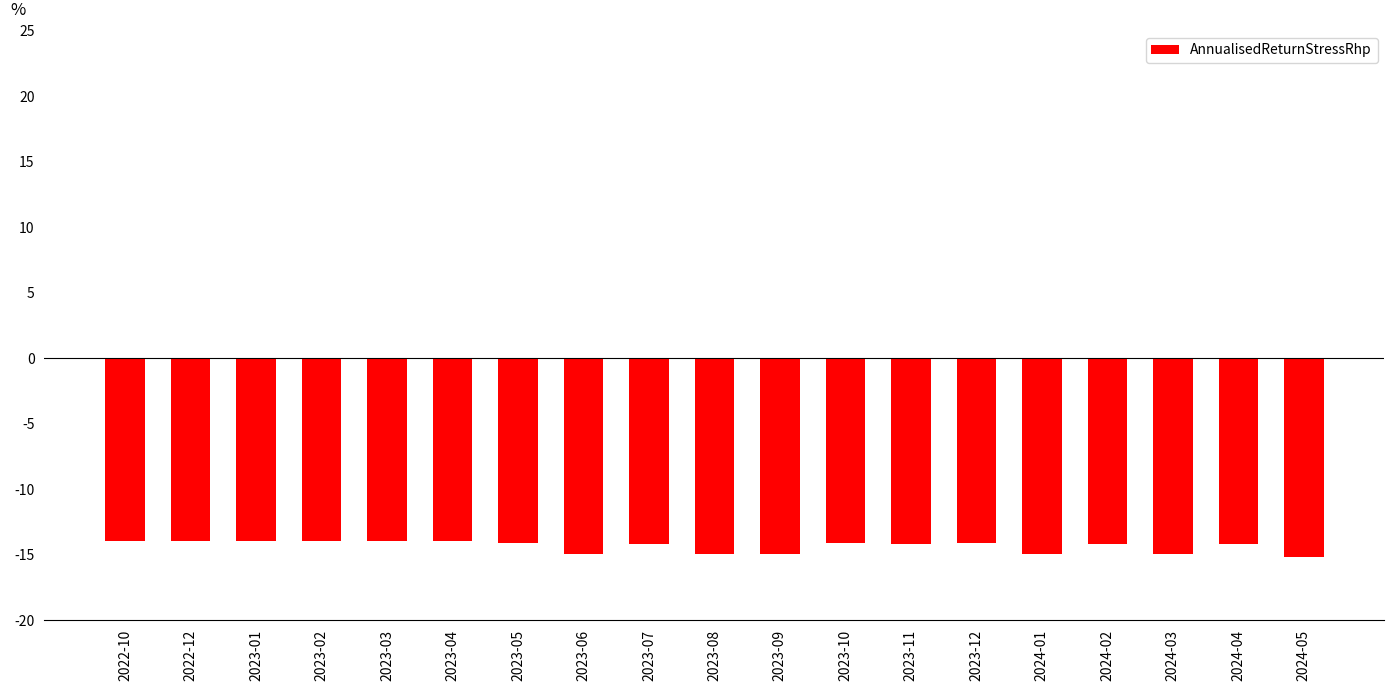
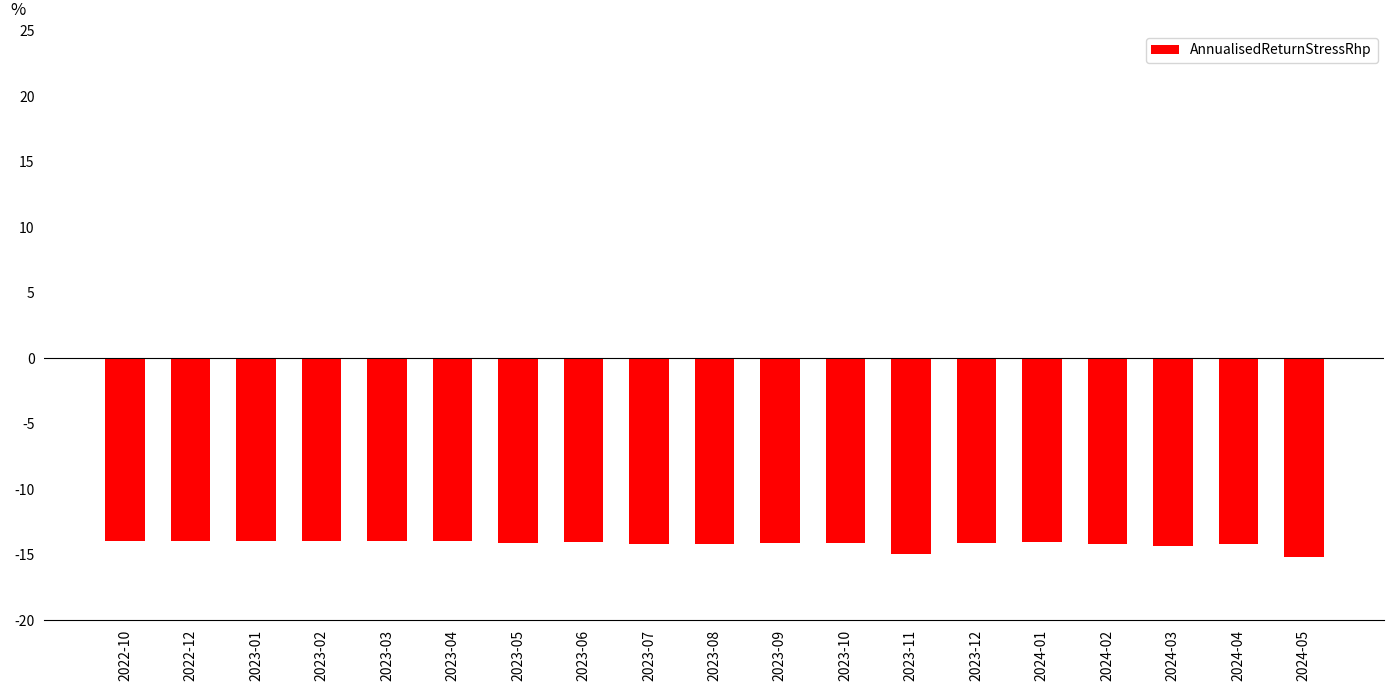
2023-06: -14.9 -> -14.1
2023-08: -14.9 -> -14.2
2023-09: -14.9 -> -14.1
2023-11: -14.2 -> -14.9
2024-01: -14.9 -> -14.1
2024-03: -14.9 -> -14.3
